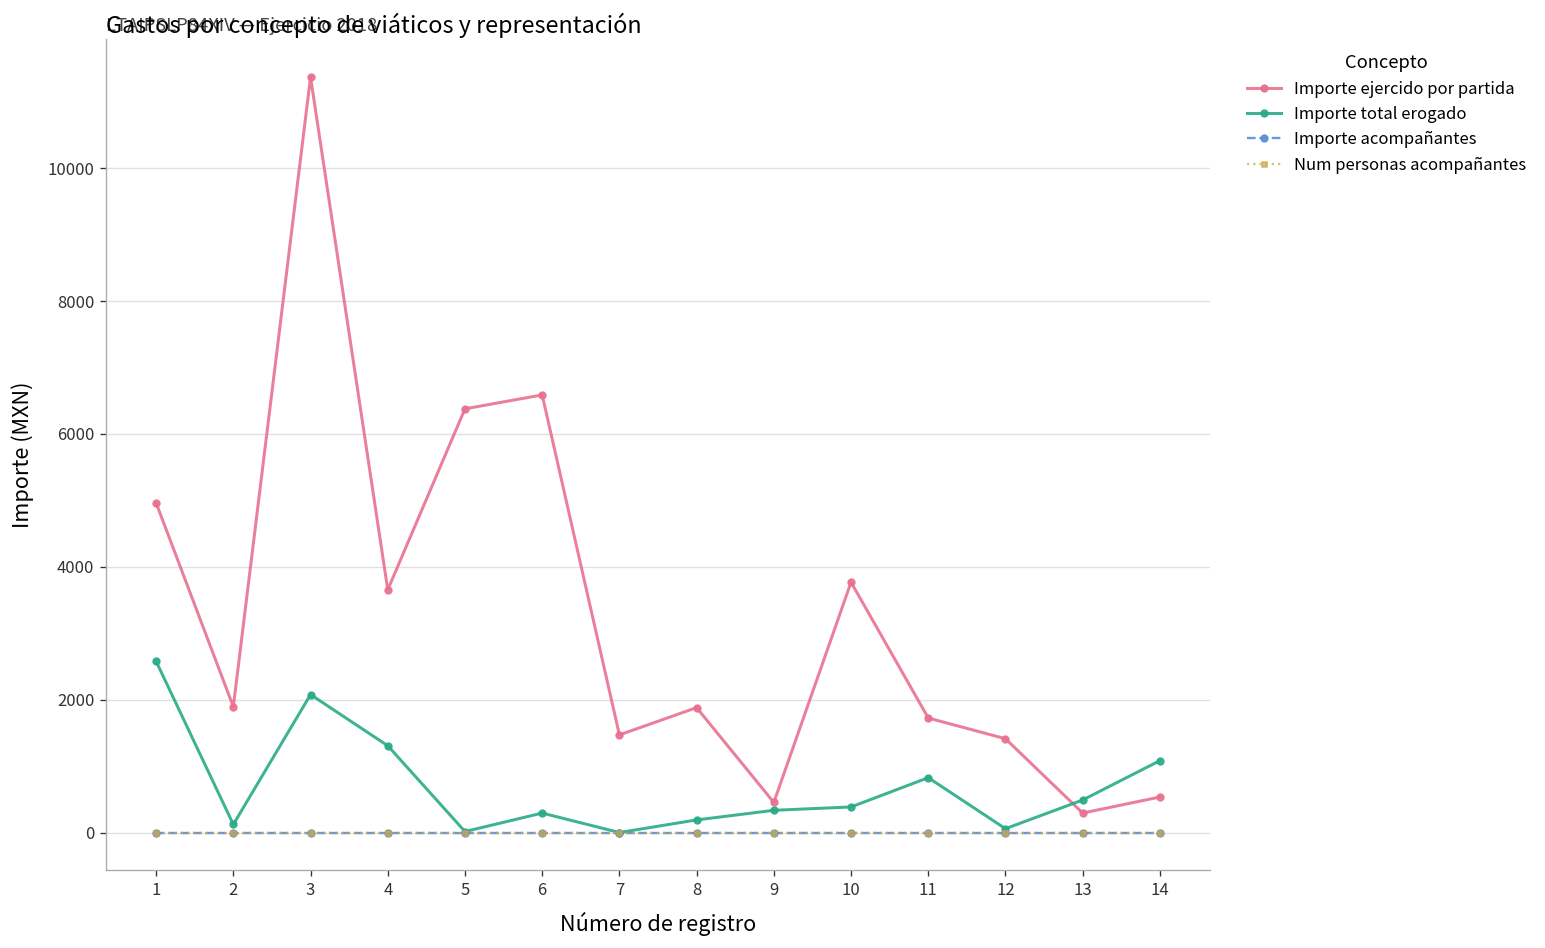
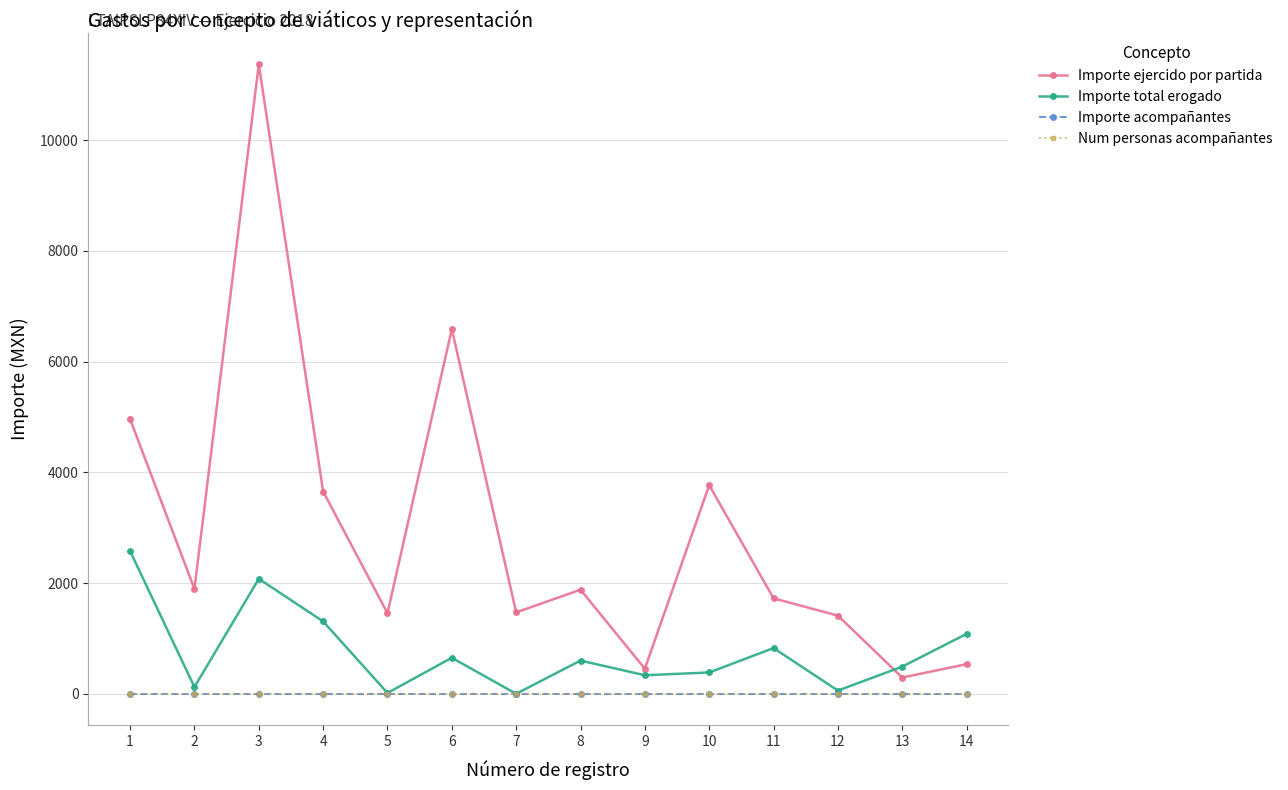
Importe ejercido por partida, 5: 6400 -> 1500
Importe total erogado, 6: 300 -> 700
Importe total erogado, 8: 200 -> 600
